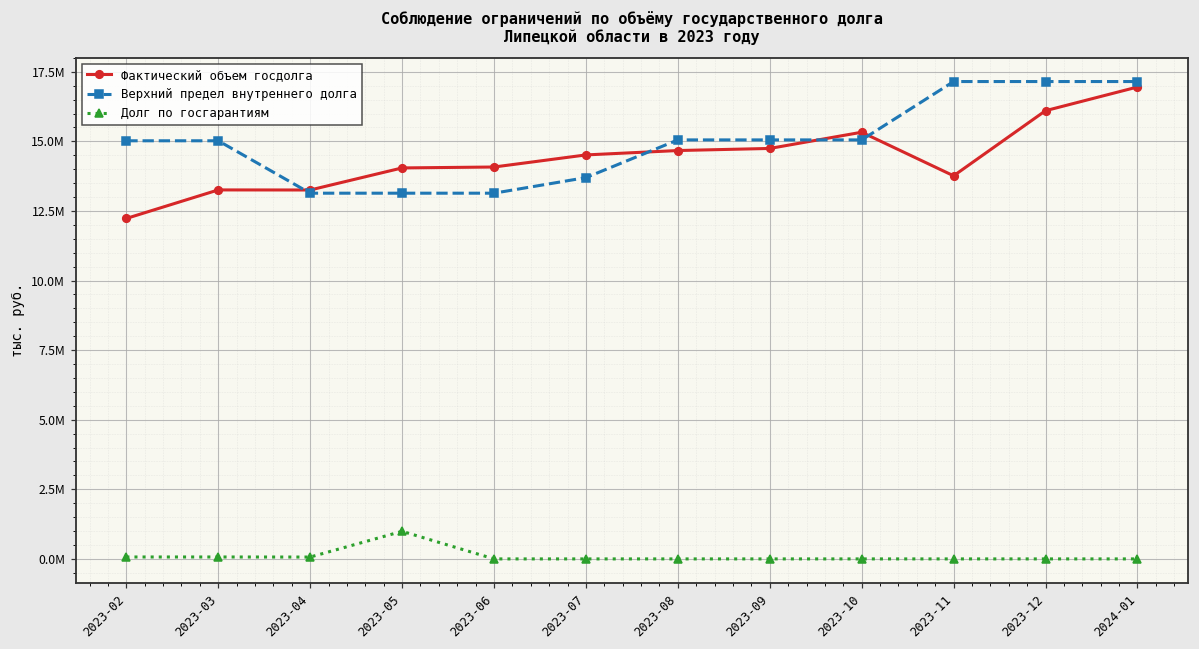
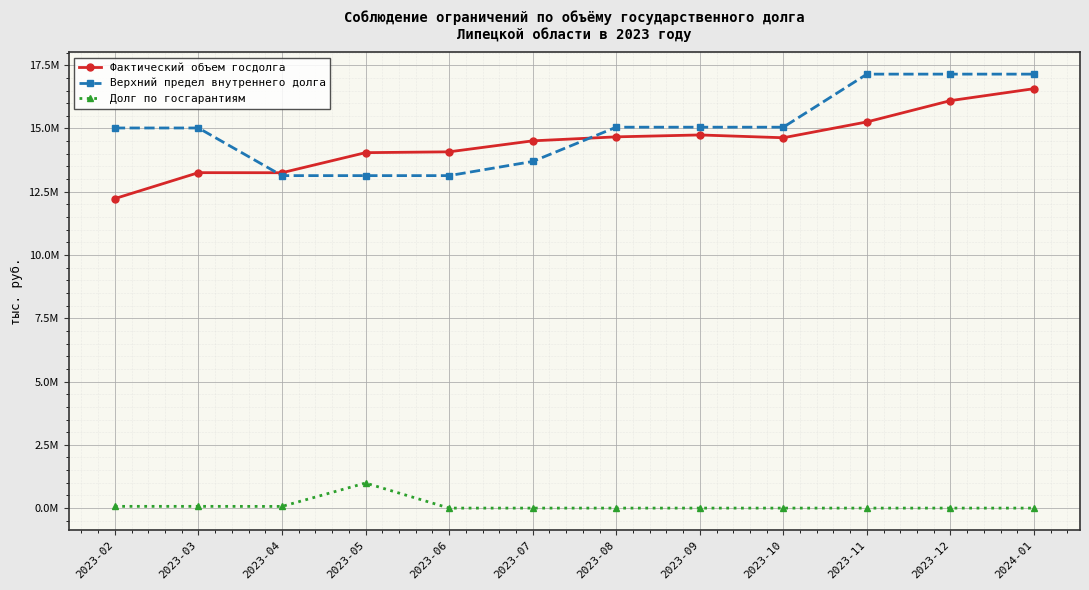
Фактический объем госдолга, 2023-10: 15300000 -> 14600000
Фактический объем госдолга, 2023-11: 13800000 -> 15300000
Фактический объем госдолга, 2024-01: 17000000 -> 16600000
